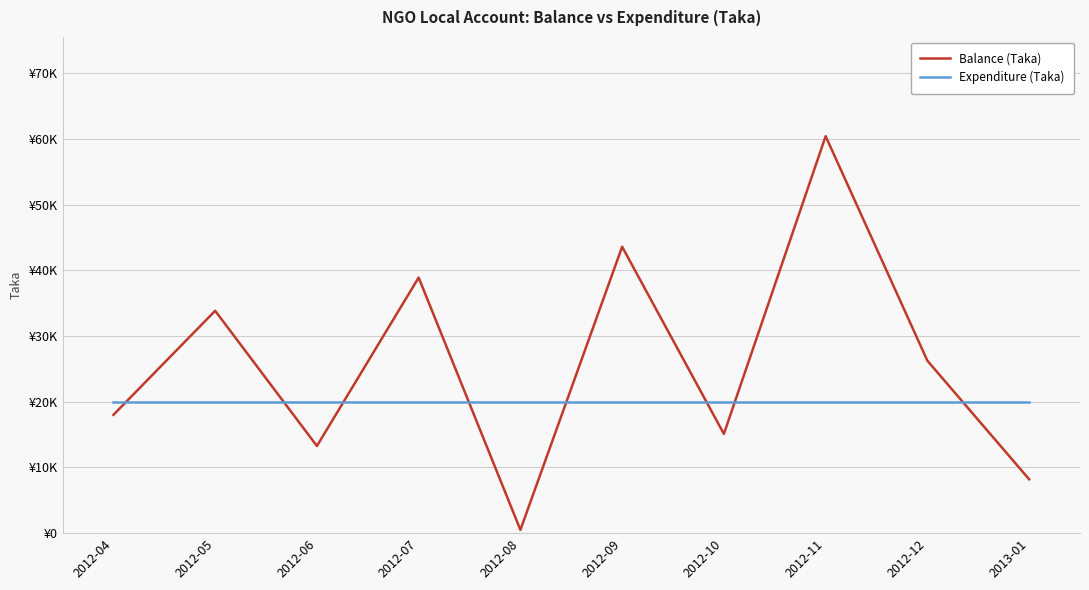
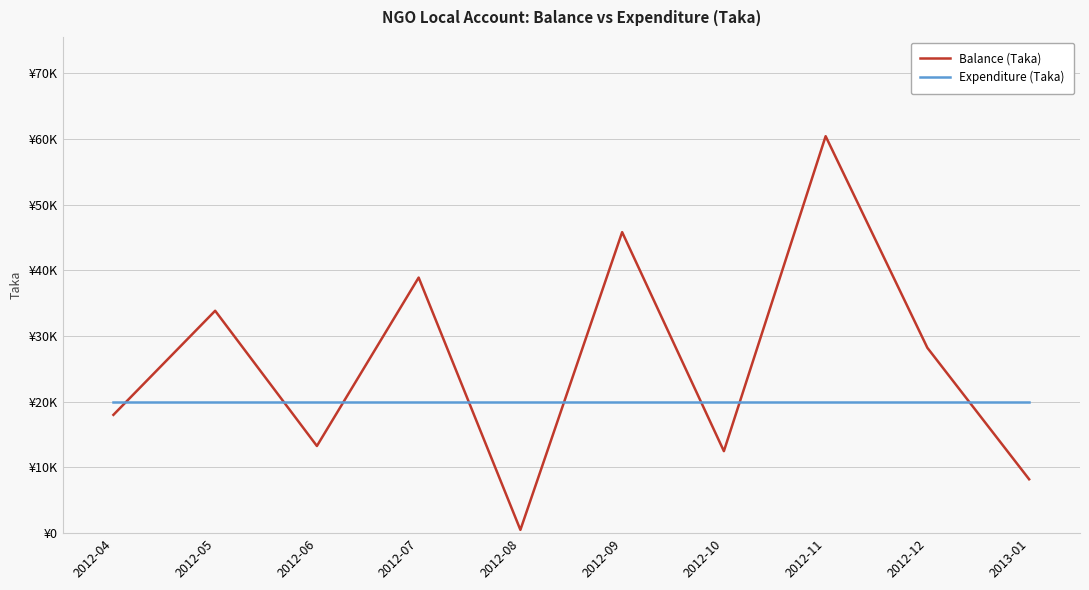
Balance (Taka), 2012-09: ¥44000 -> ¥46000
Balance (Taka), 2012-10: ¥15000 -> ¥12000
Balance (Taka), 2012-12: ¥26000 -> ¥28000
